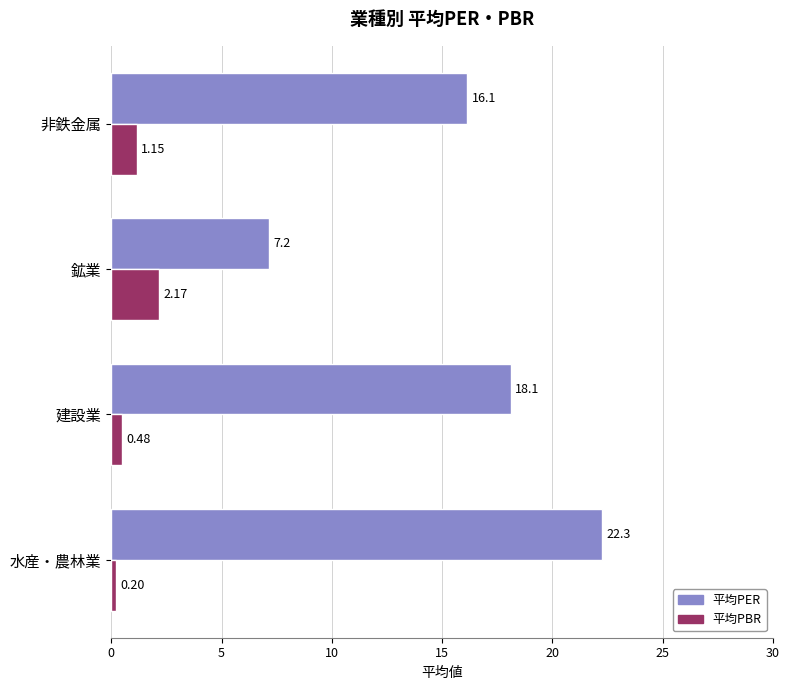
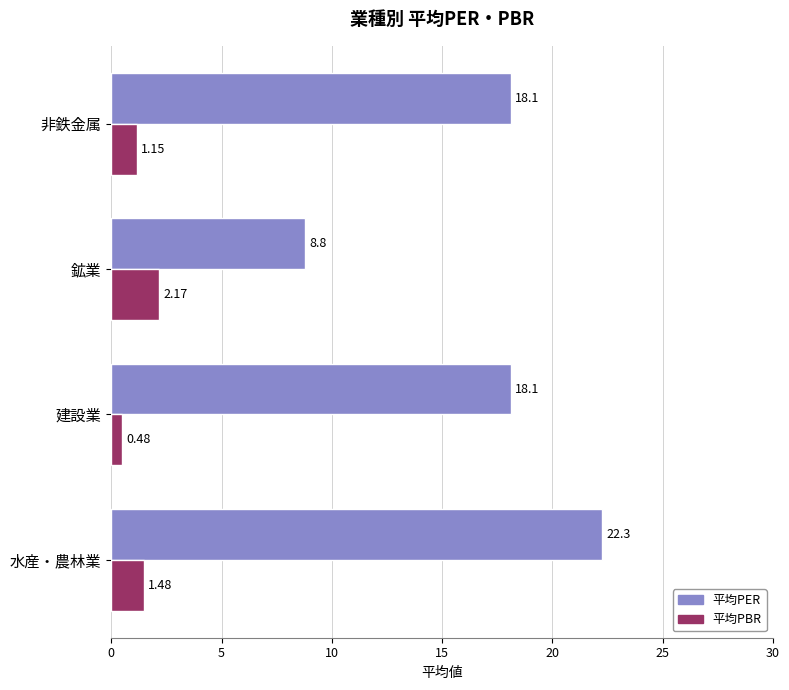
平均PER, 非鉄金属: 16.1 -> 18.1
平均PER, 鉱業: 7.2 -> 8.8
平均PBR, 水産・農林業: 0.20 -> 1.48
